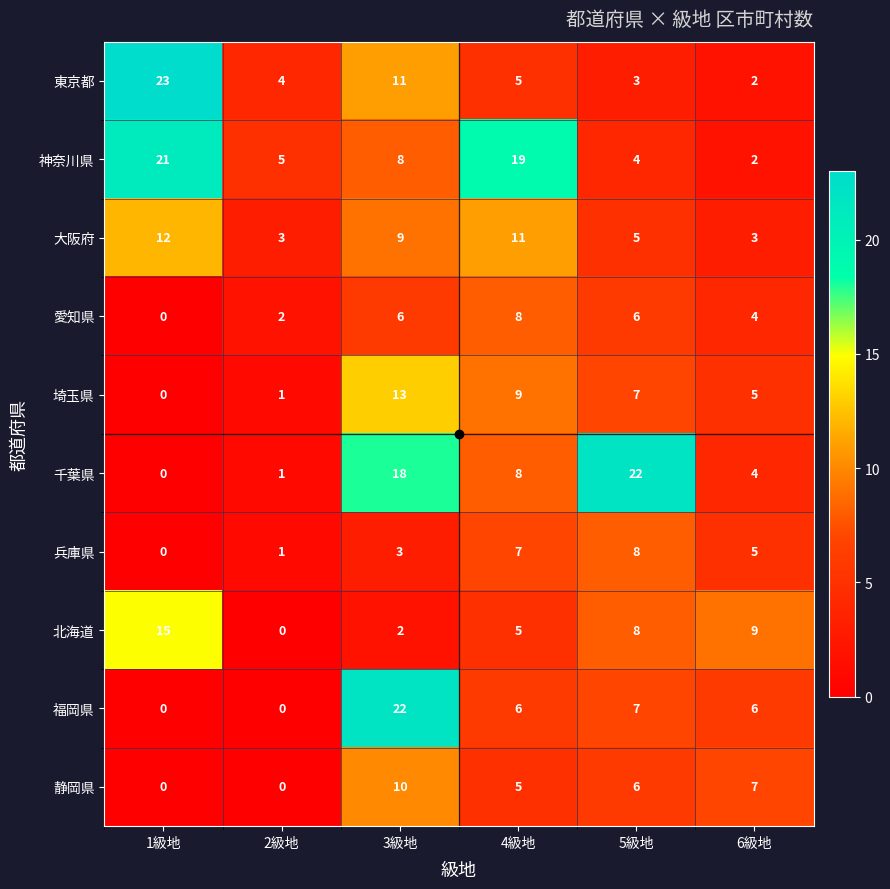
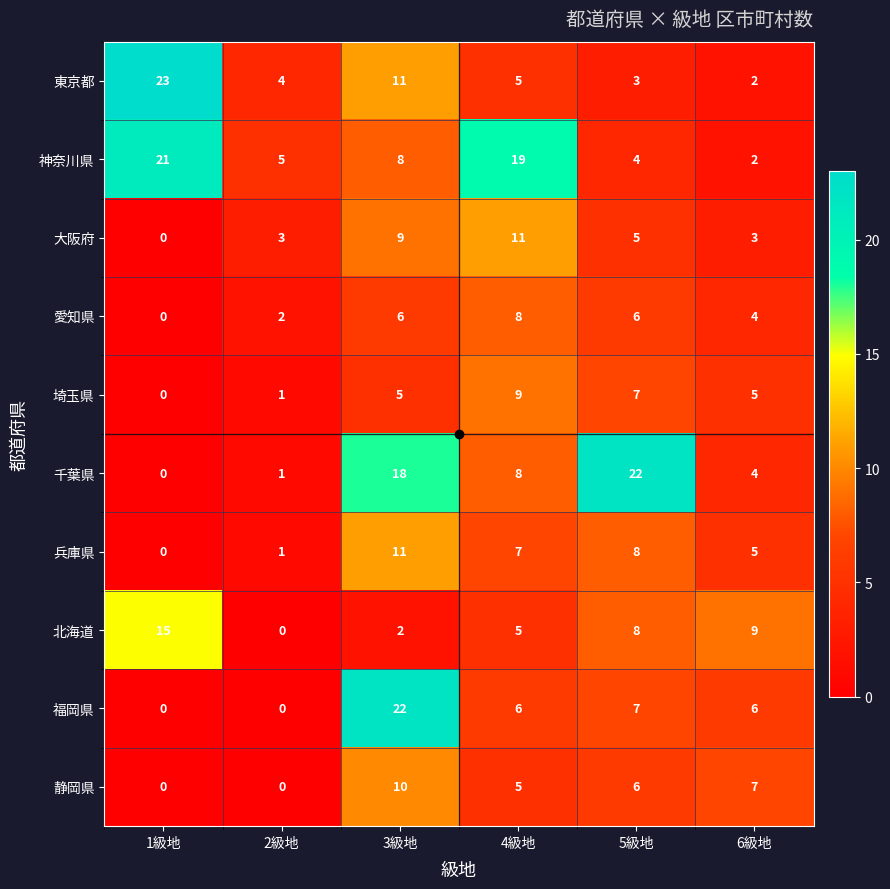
大阪府, 1級地: 12 -> 0
埼玉県, 3級地: 13 -> 5
兵庫県, 3級地: 3 -> 11
